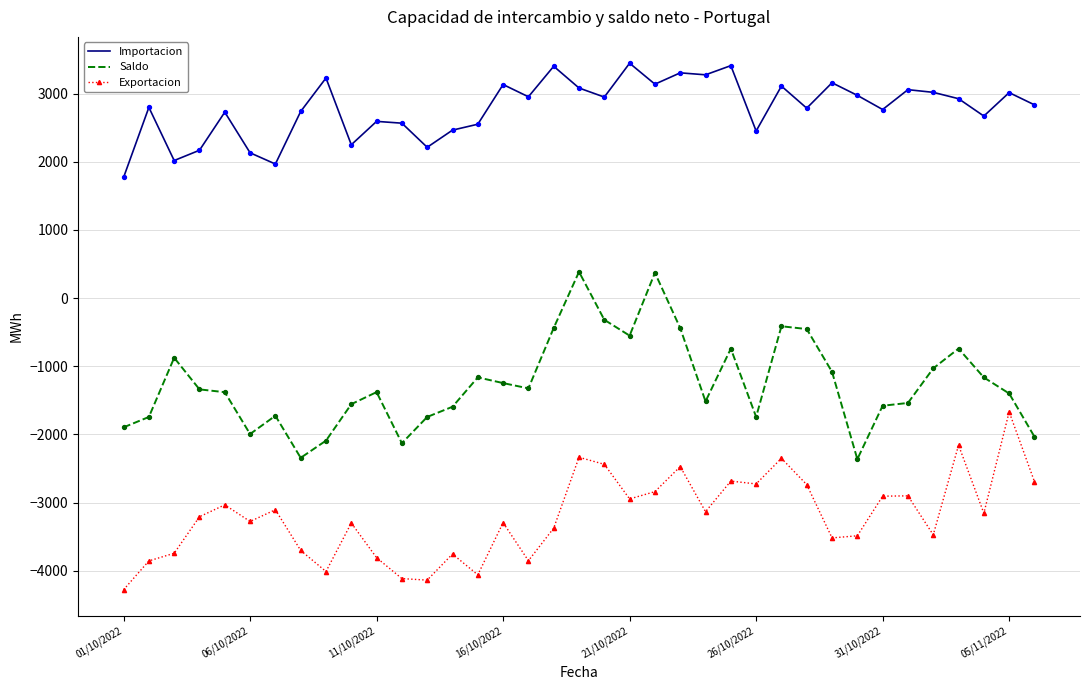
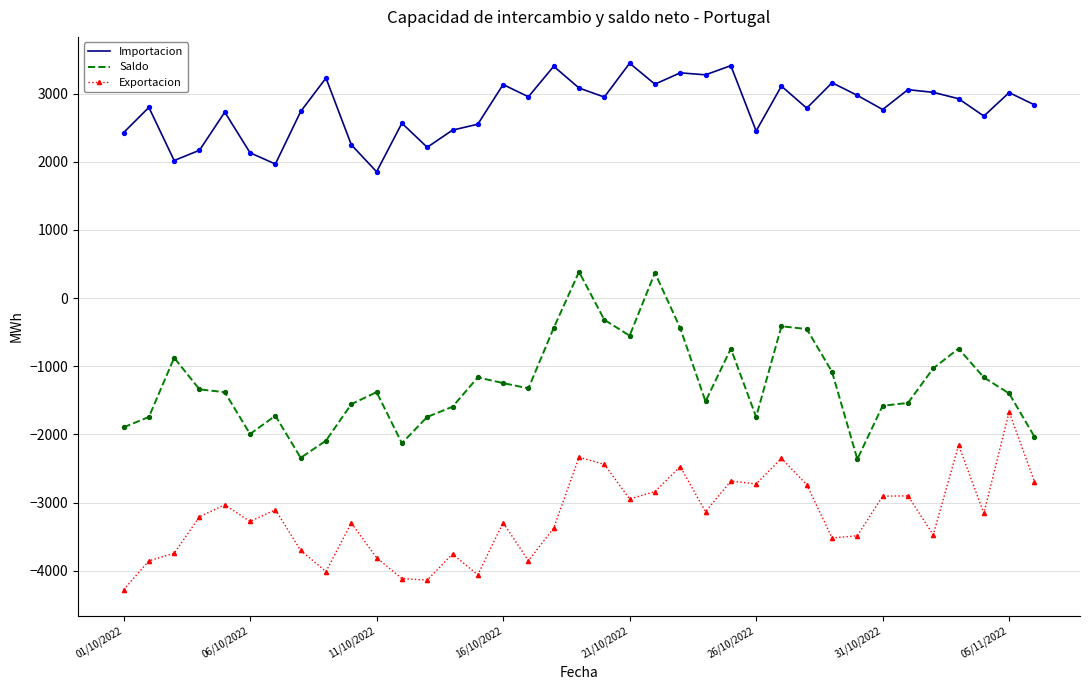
Importacion, 01/10/2022: 1800 -> 2400
Importacion, 11/10/2022: 2600 -> 1900
